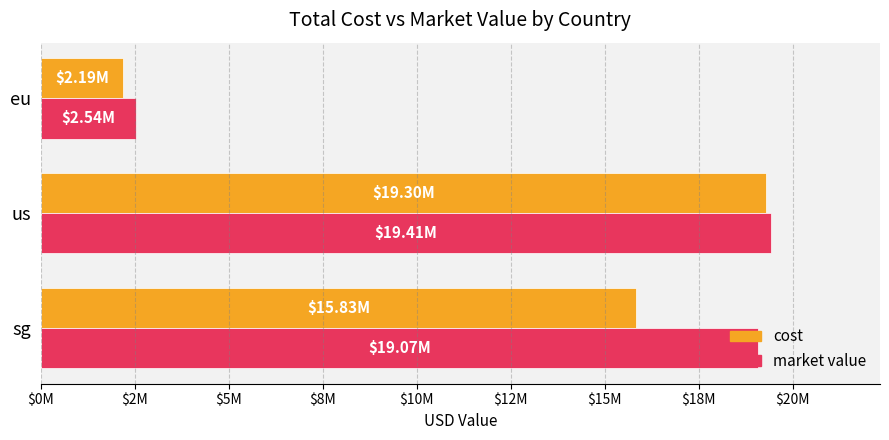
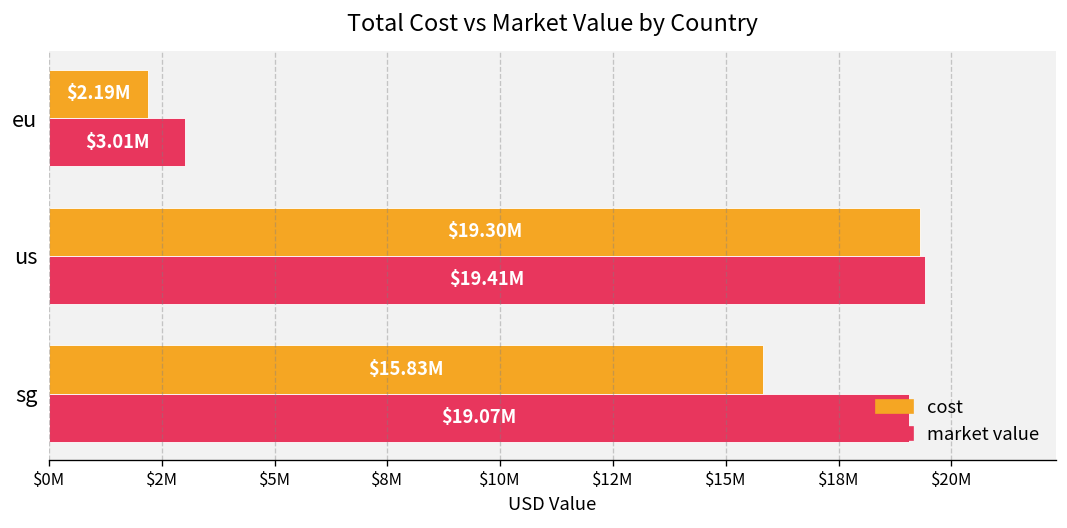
market value, eu: $2.54M -> $3.01M
